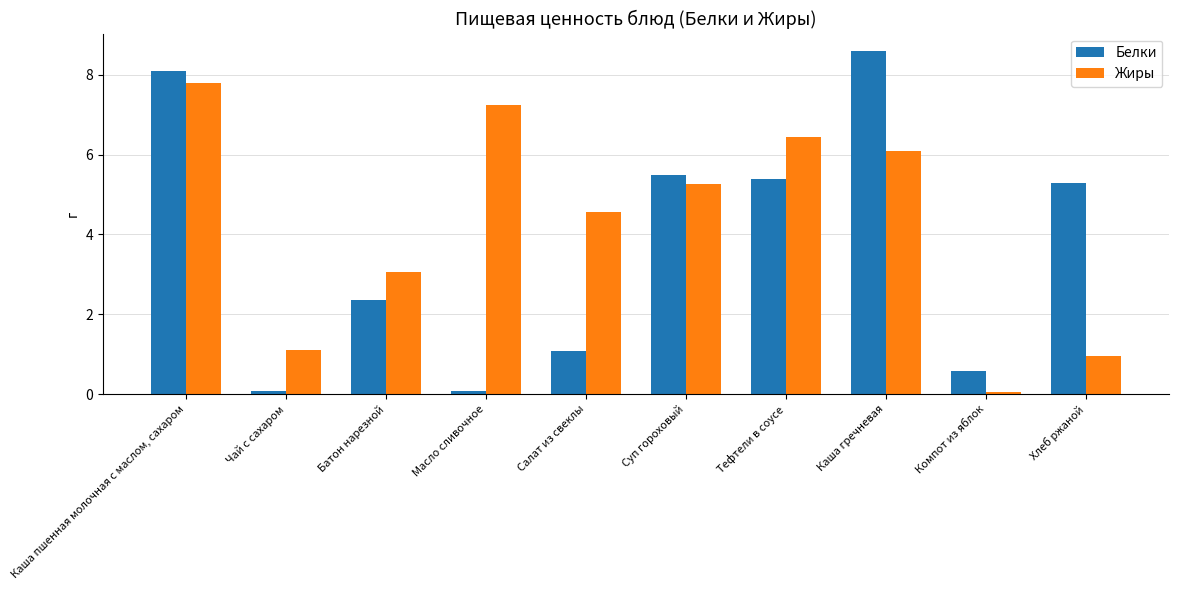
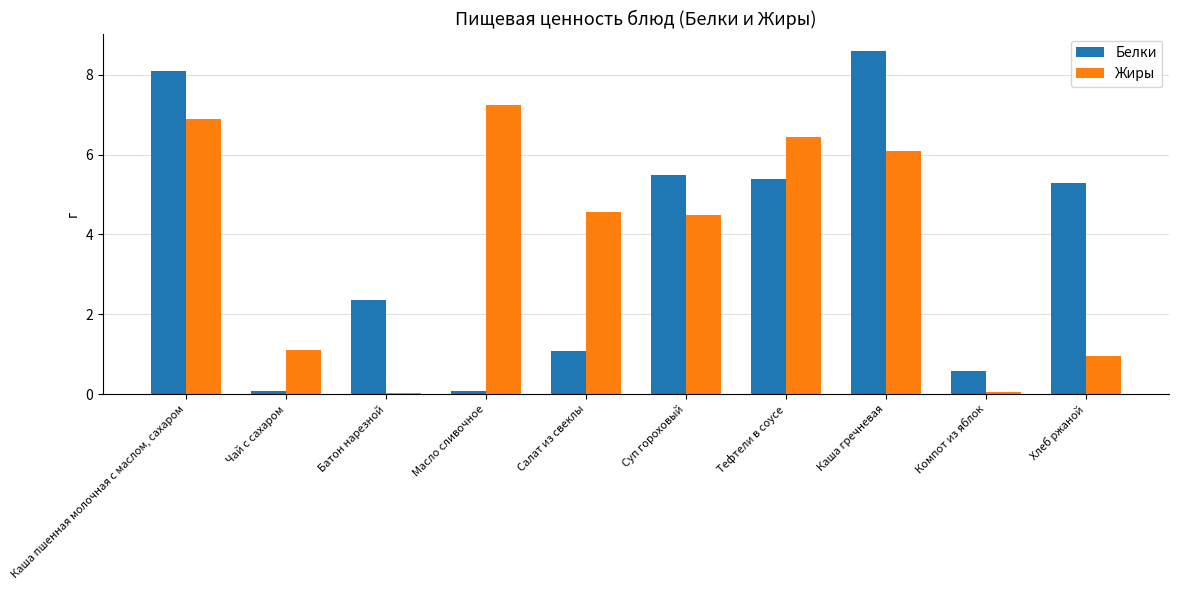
Жиры, Каша пшенная молочная с маслом, сахаром: 7.8 -> 6.9
Жиры, Батон нарезной: 3.1 -> 0.0
Жиры, Суп гороховый: 5.3 -> 4.5
